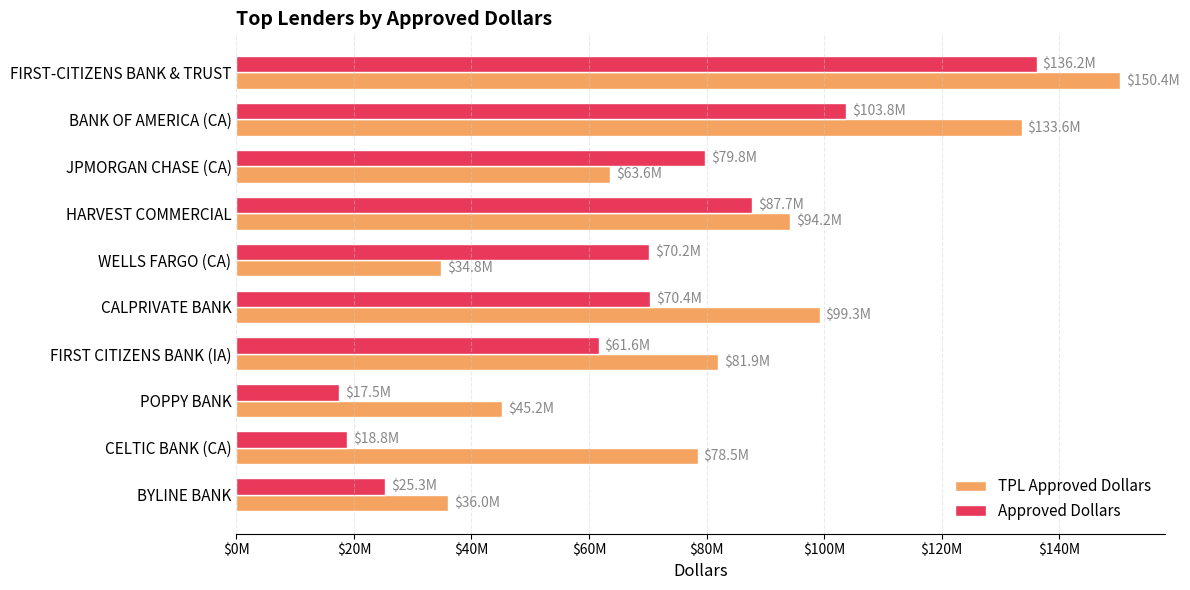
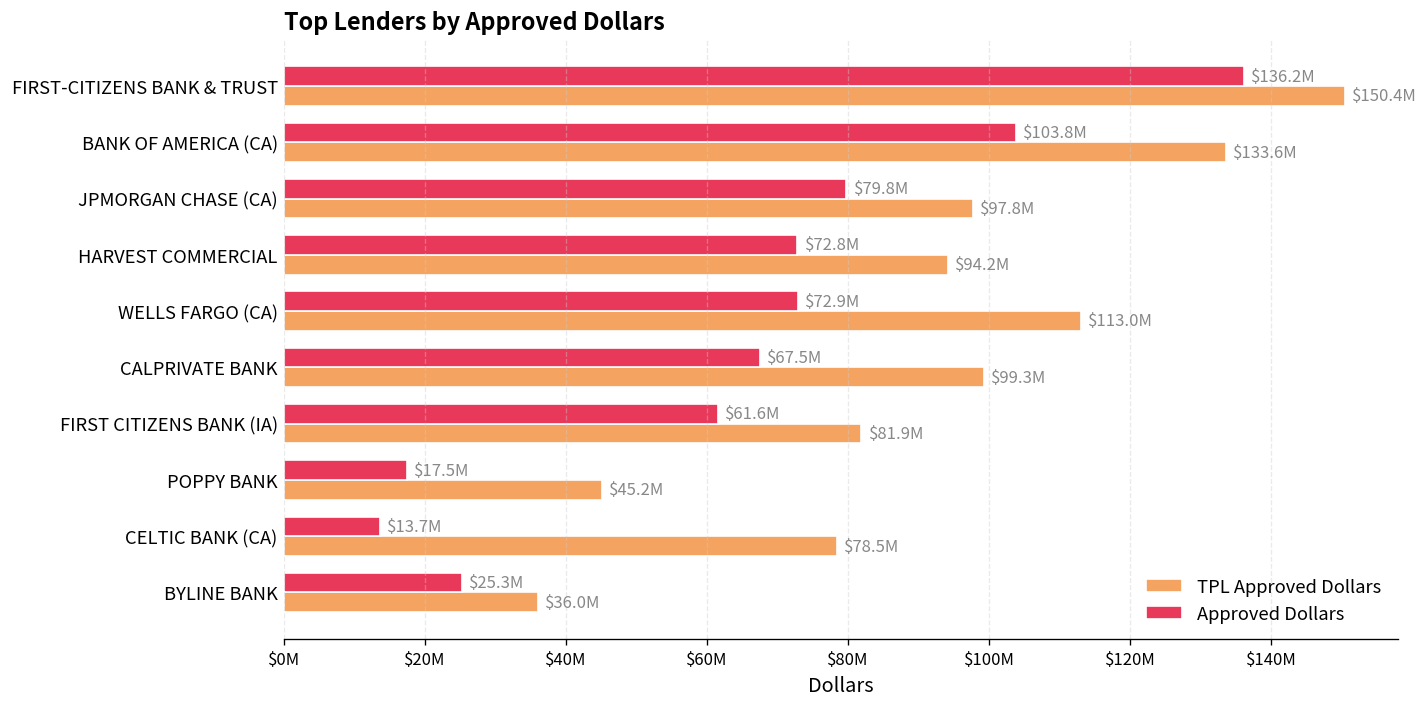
TPL Approved Dollars, JPMORGAN CHASE (CA): $63.6M -> $97.8M
Approved Dollars, HARVEST COMMERCIAL: $87.7M -> $72.8M
Approved Dollars, WELLS FARGO (CA): $70.2M -> $72.9M
TPL Approved Dollars, WELLS FARGO (CA): $34.8M -> $113.0M
Approved Dollars, CALPRIVATE BANK: $70.4M -> $67.5M
Approved Dollars, CELTIC BANK (CA): $18.8M -> $13.7M
